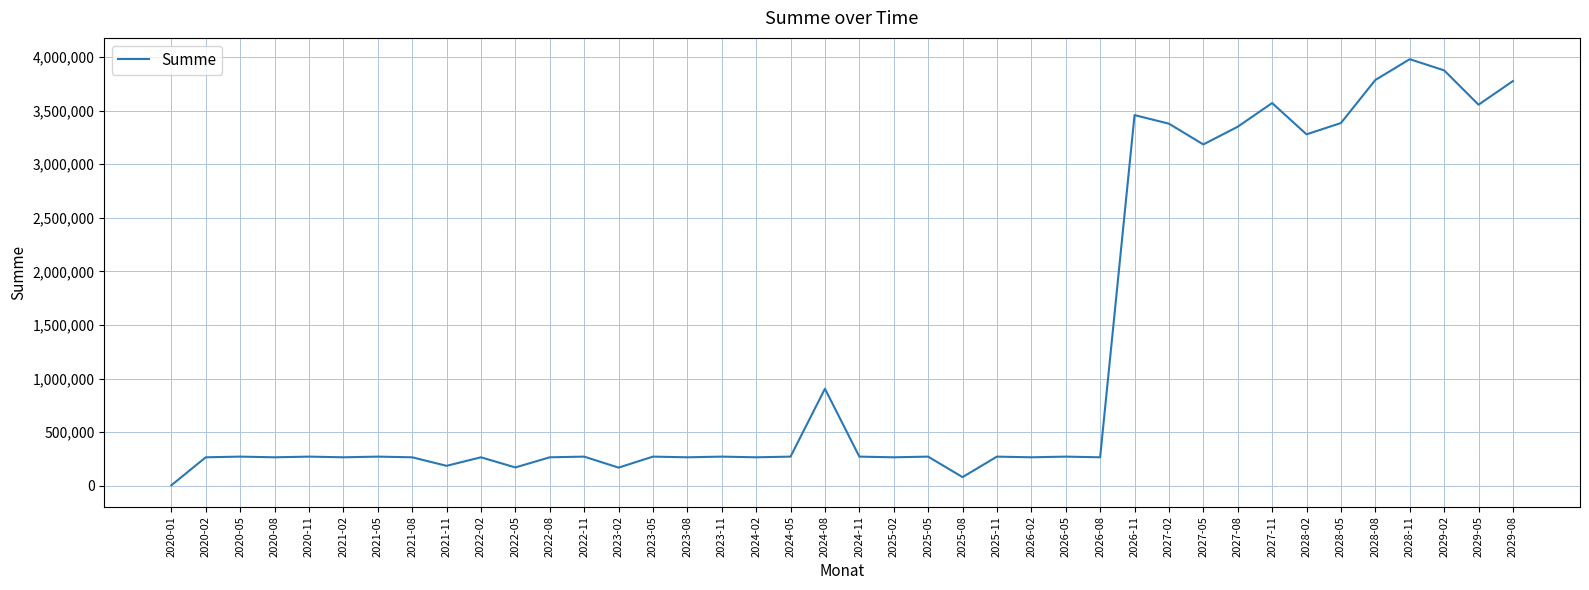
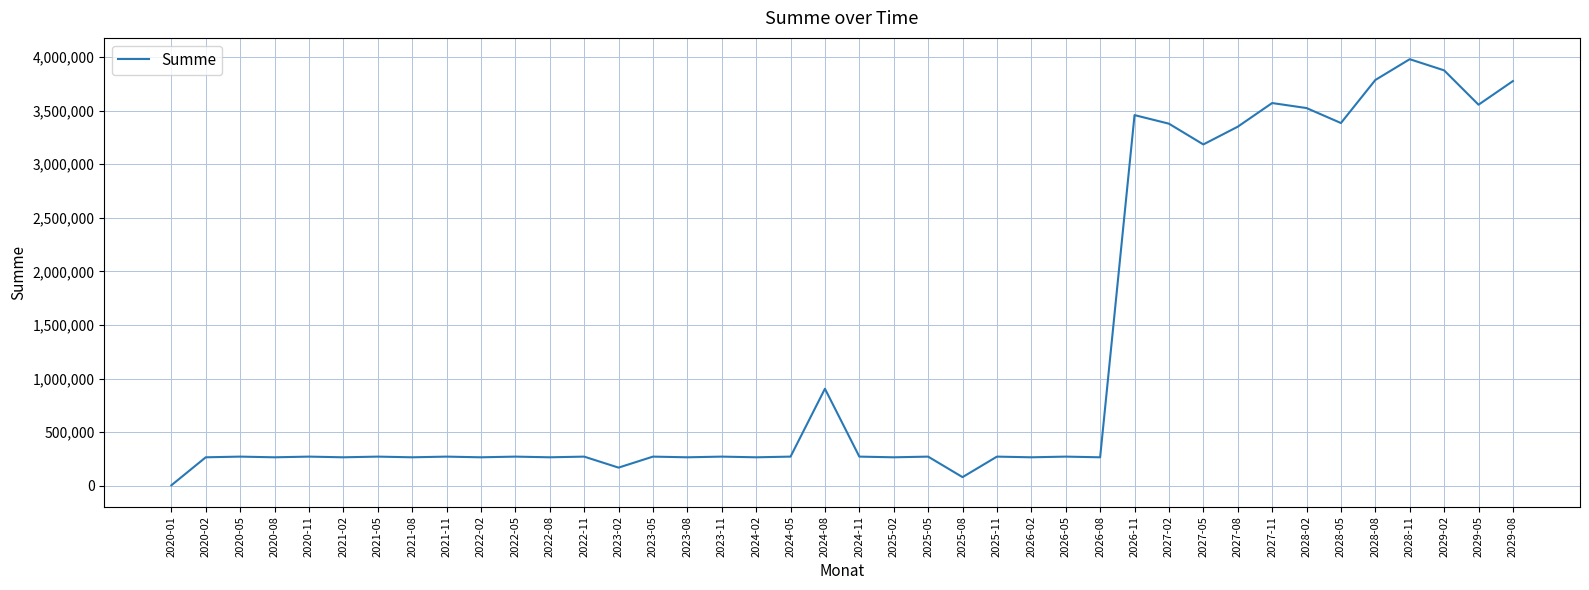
2021-11: 190,000 -> 270,000
2022-05: 170,000 -> 270,000
2028-02: 3,280,000 -> 3,520,000
